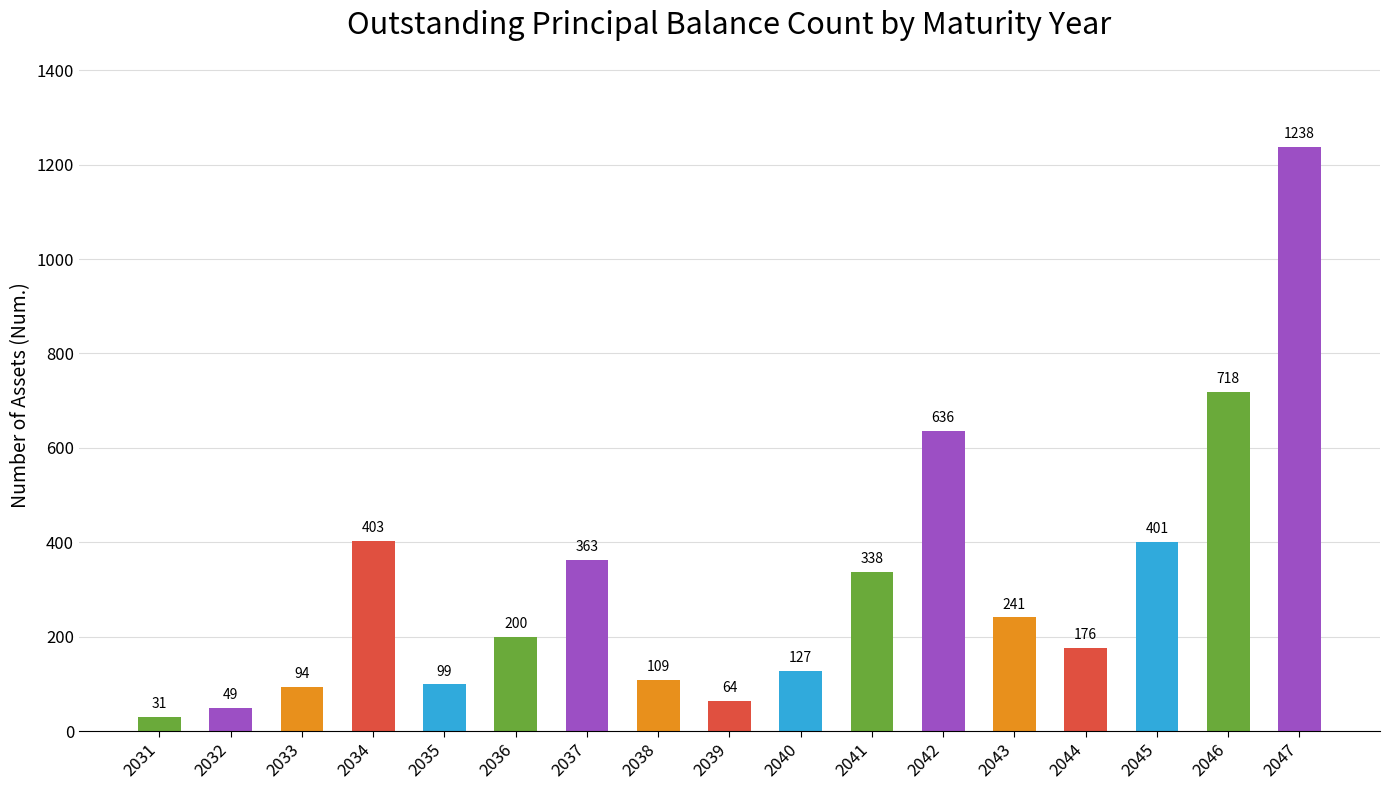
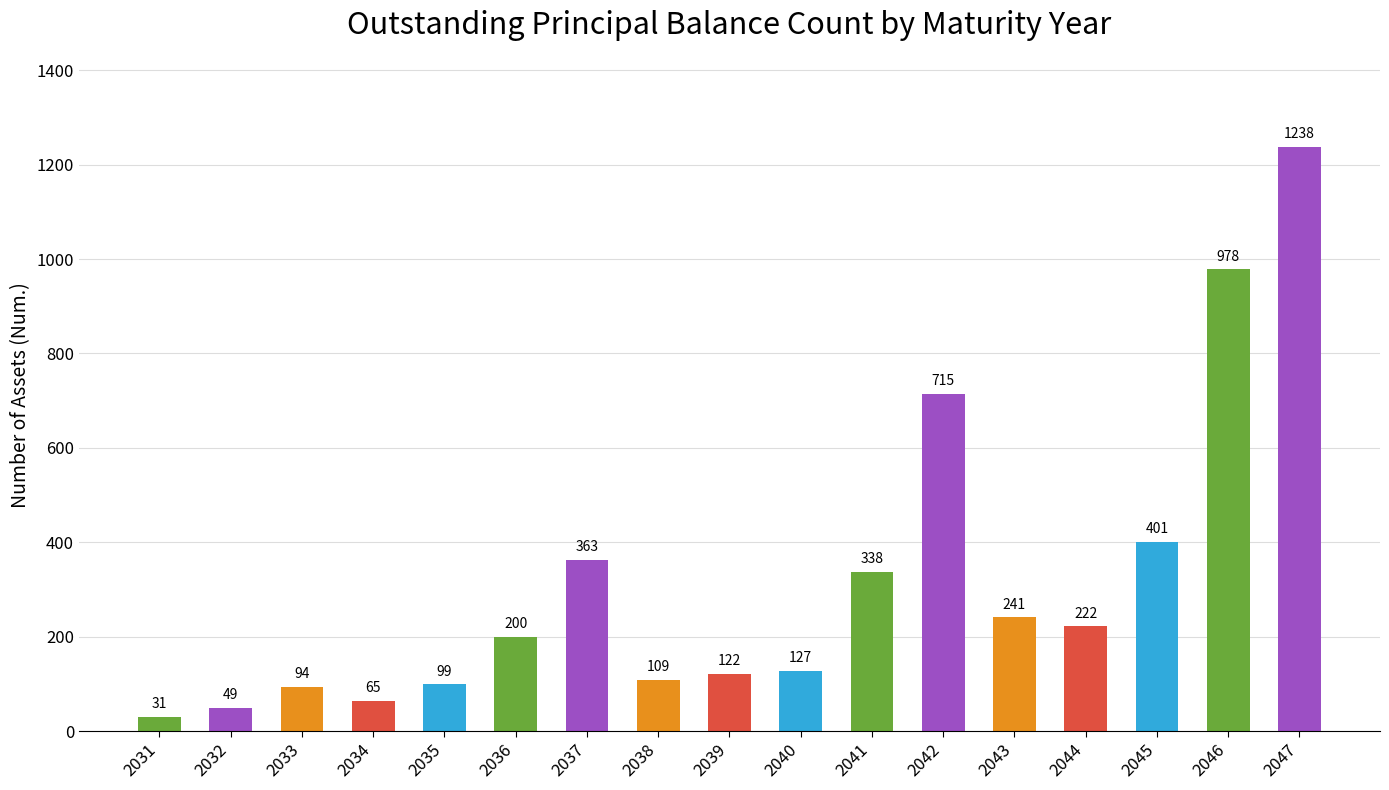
2034: 403 -> 65
2039: 64 -> 122
2042: 636 -> 715
2044: 176 -> 222
2046: 718 -> 978
